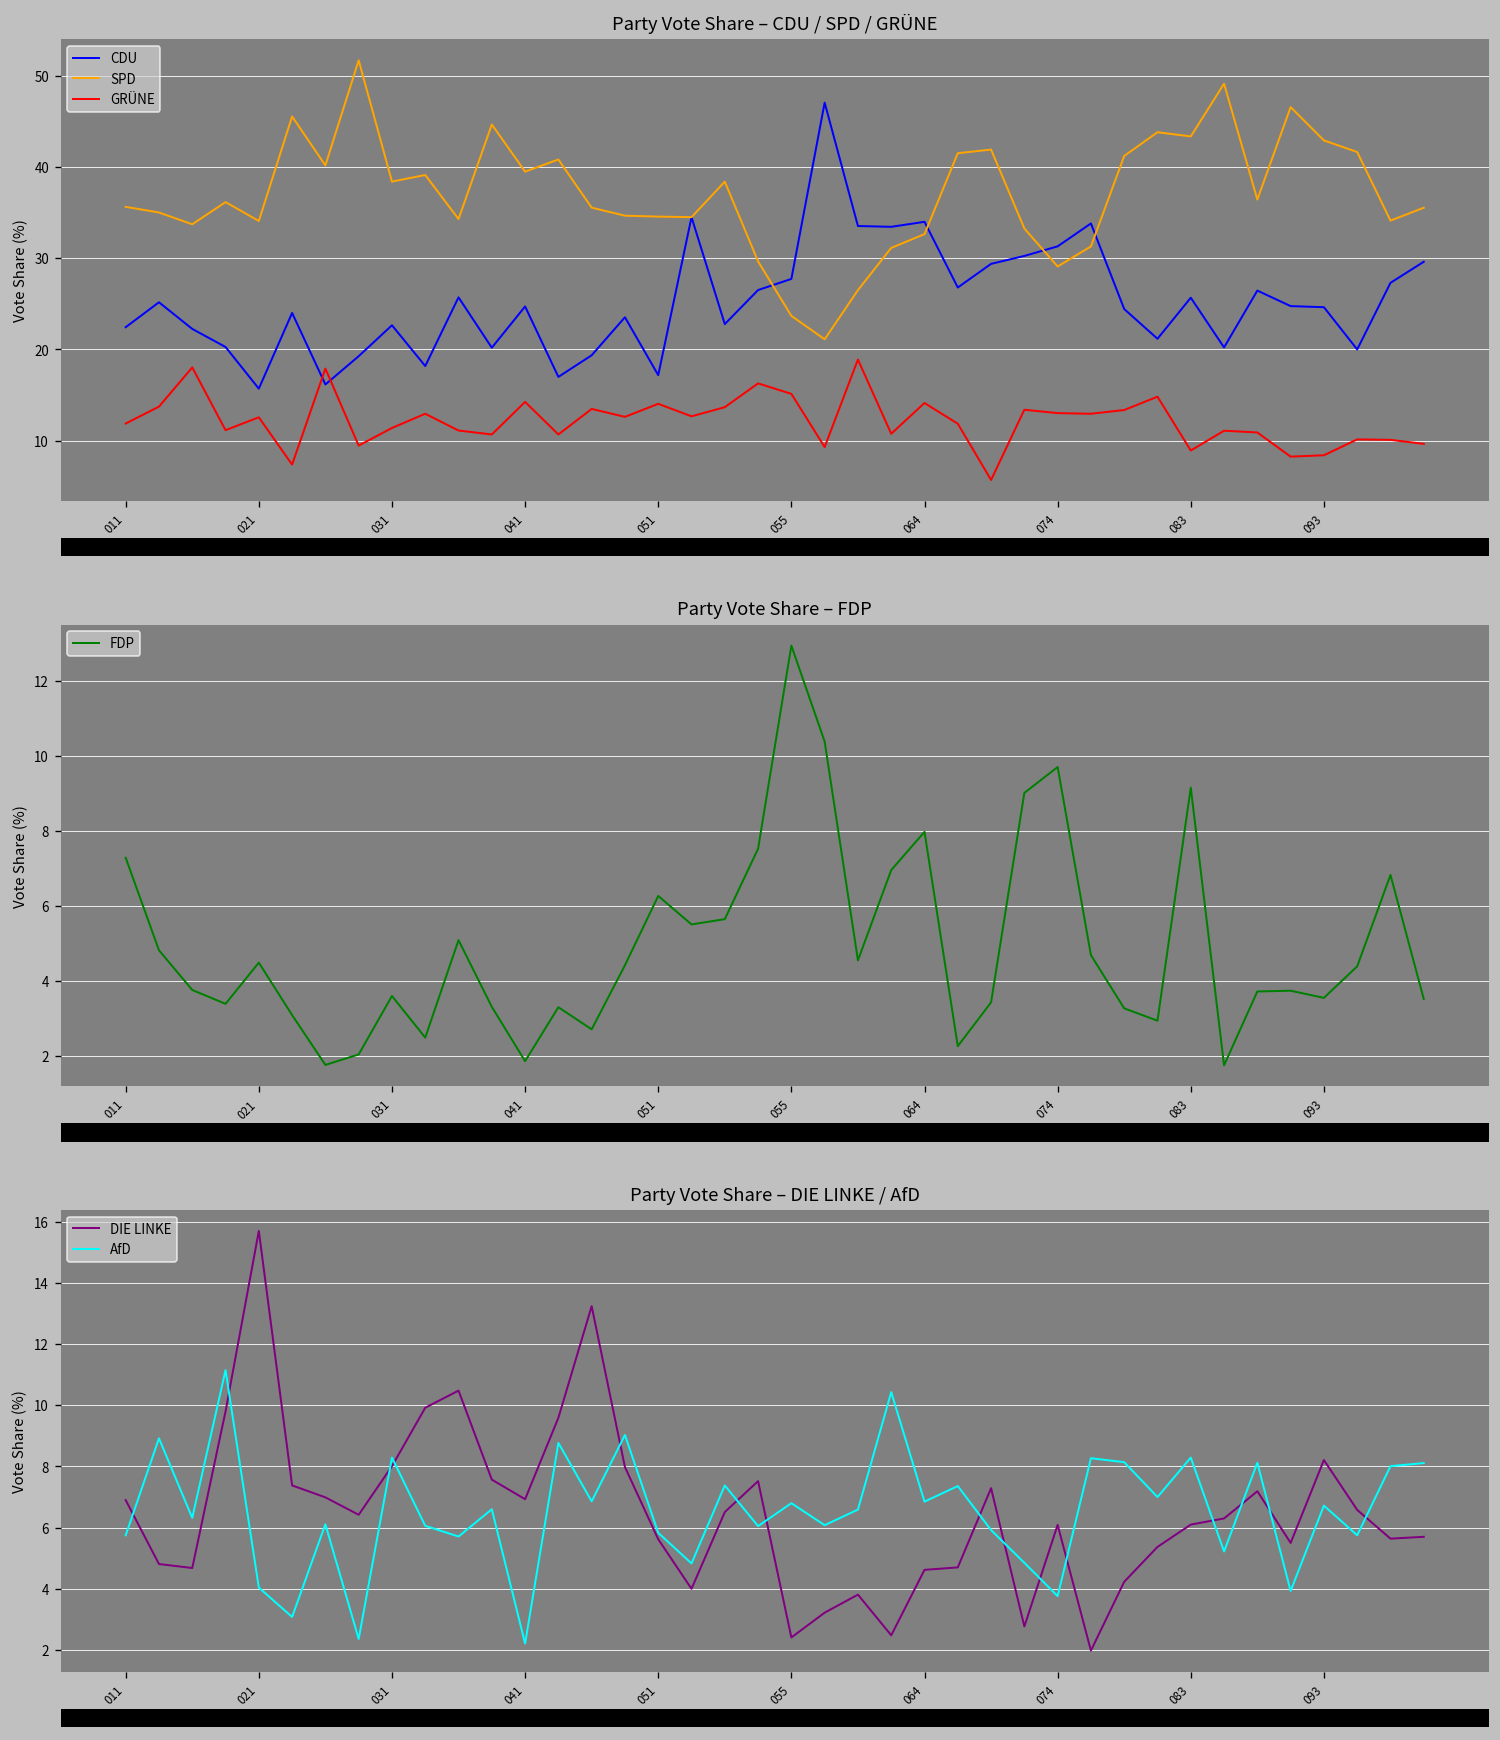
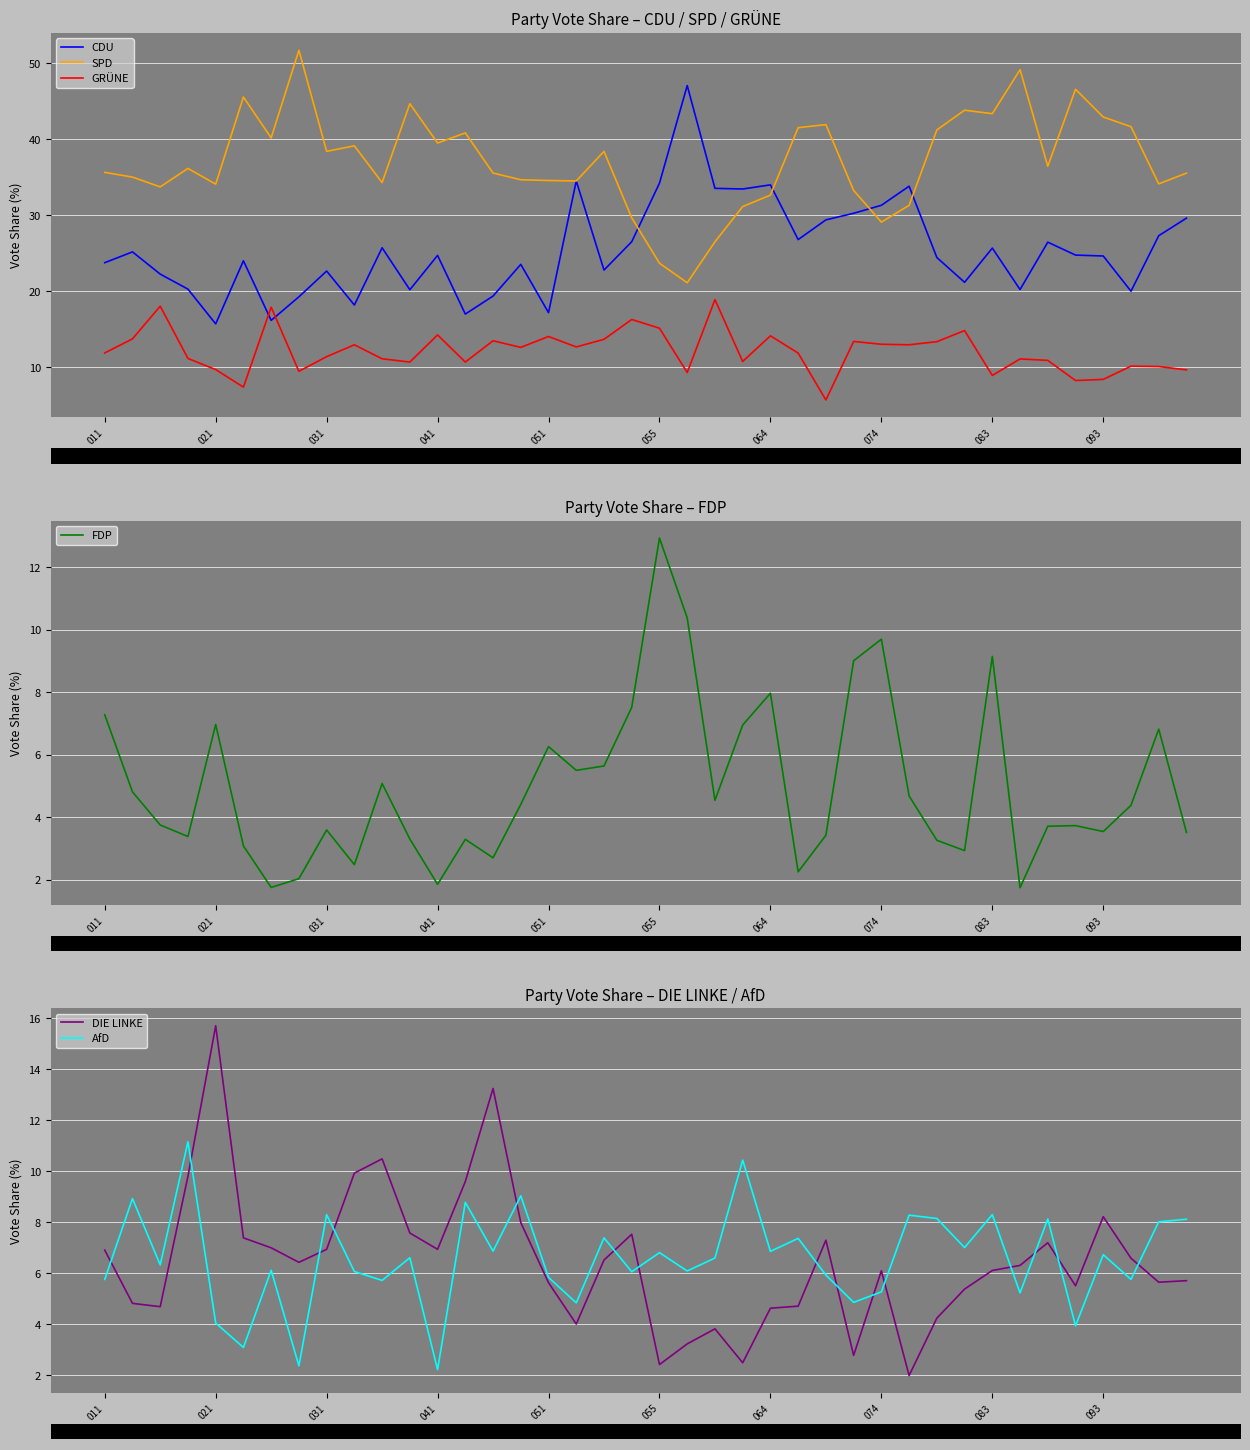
Party Vote Share – CDU / SPD / GRÜNE, CDU, 011: 22 -> 24
Party Vote Share – CDU / SPD / GRÜNE, GRÜNE, 021: 13 -> 10
Party Vote Share – CDU / SPD / GRÜNE, CDU, 055: 28 -> 34
Party Vote Share – FDP, 021: 4.5 -> 7.0
Party Vote Share – DIE LINKE / AfD, DIE LINKE, 031: 8.0 -> 6.9
Party Vote Share – DIE LINKE / AfD, AfD, 074: 3.8 -> 5.3
